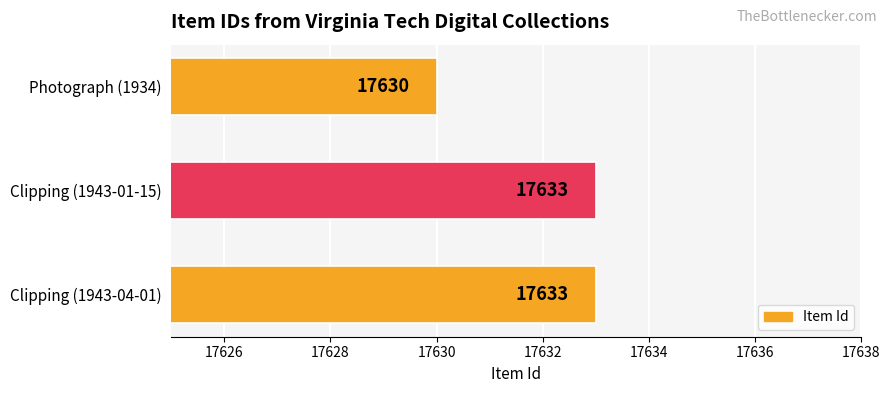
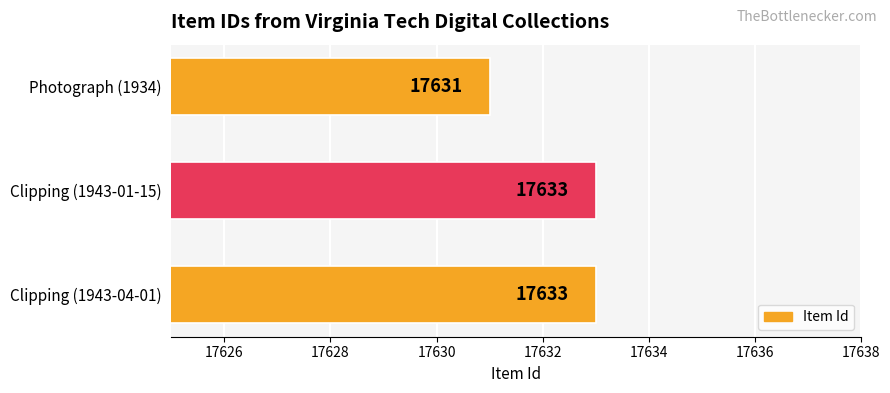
Photograph (1934): 17630 -> 17631
